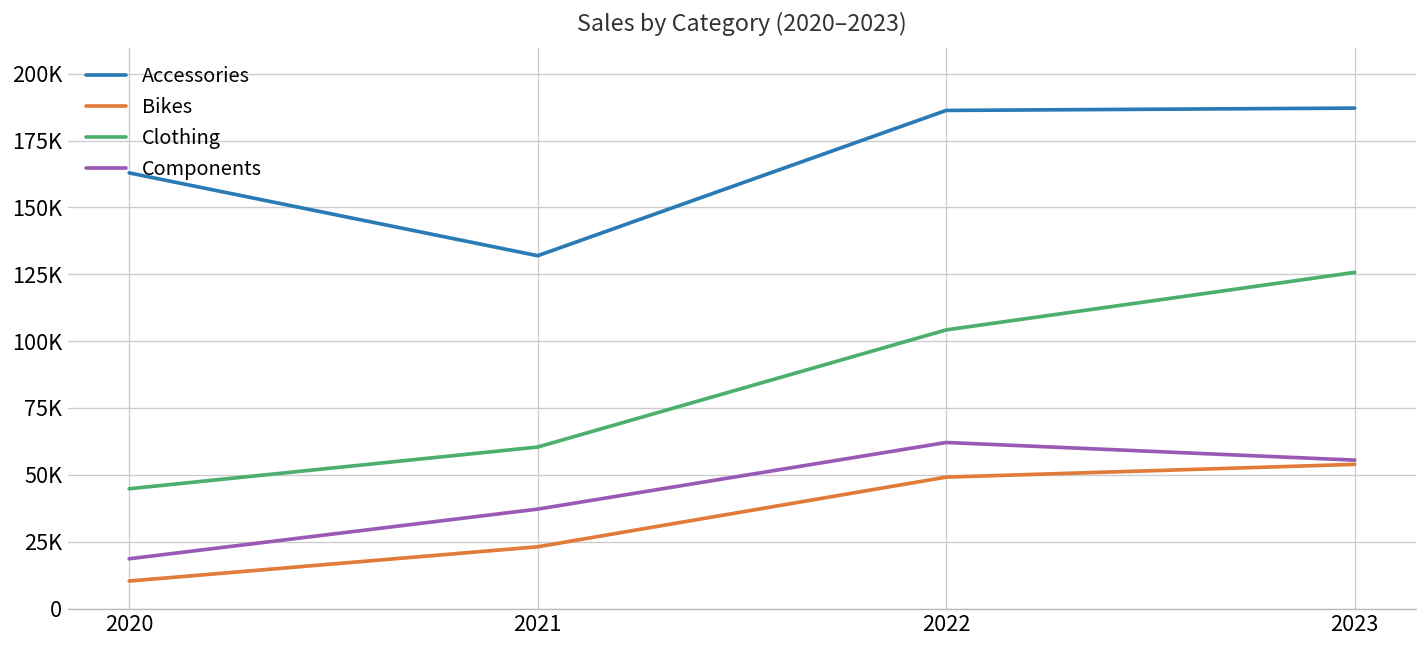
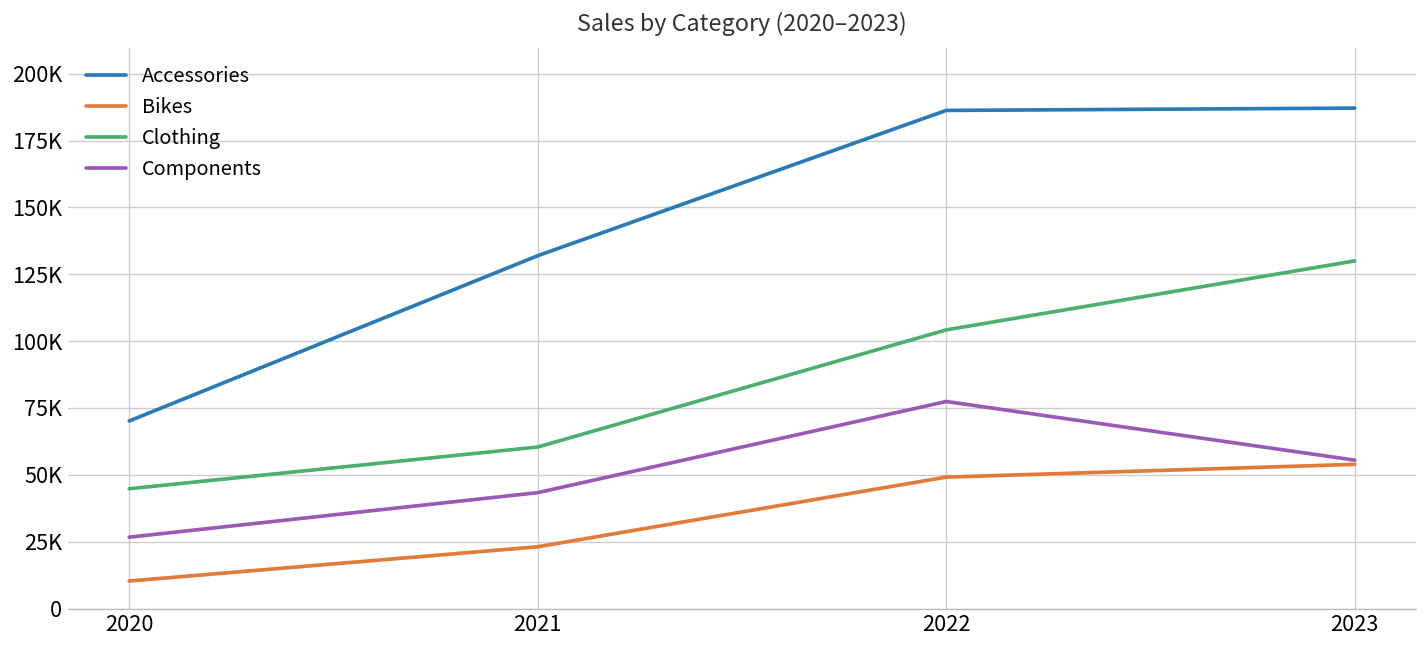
Accessories, 2020: 163000 -> 70000
Components, 2020: 19000 -> 27000
Components, 2021: 37000 -> 43000
Components, 2022: 62000 -> 77000
Clothing, 2023: 126000 -> 130000
